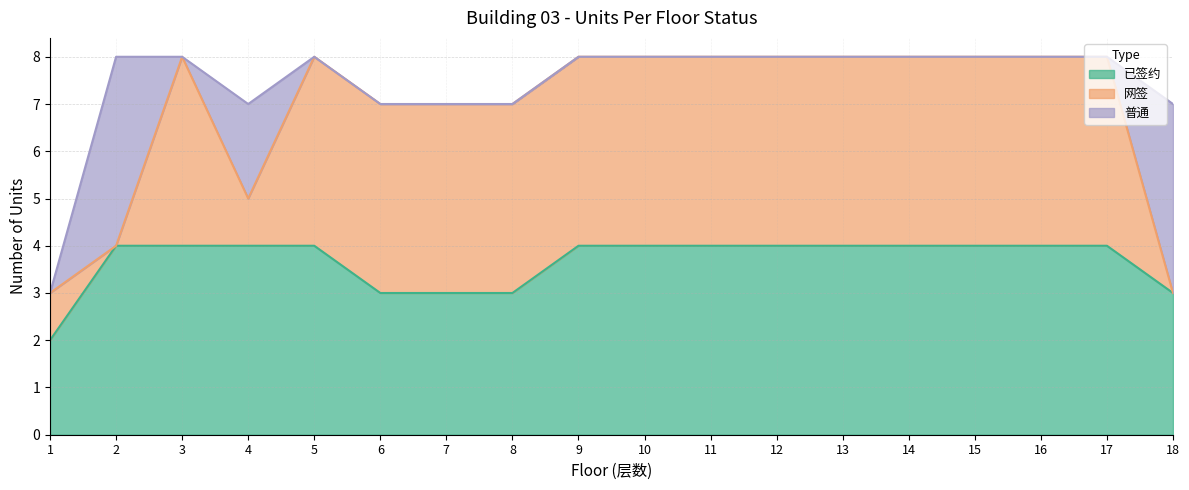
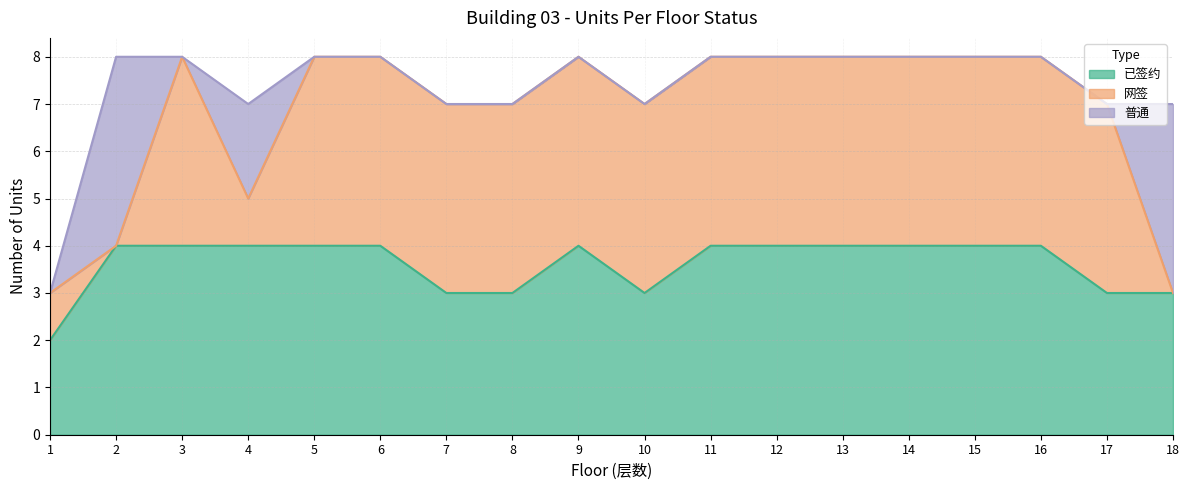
已签约, 6: 3 -> 4
已签约, 10: 4 -> 3
已签约, 17: 4 -> 3
